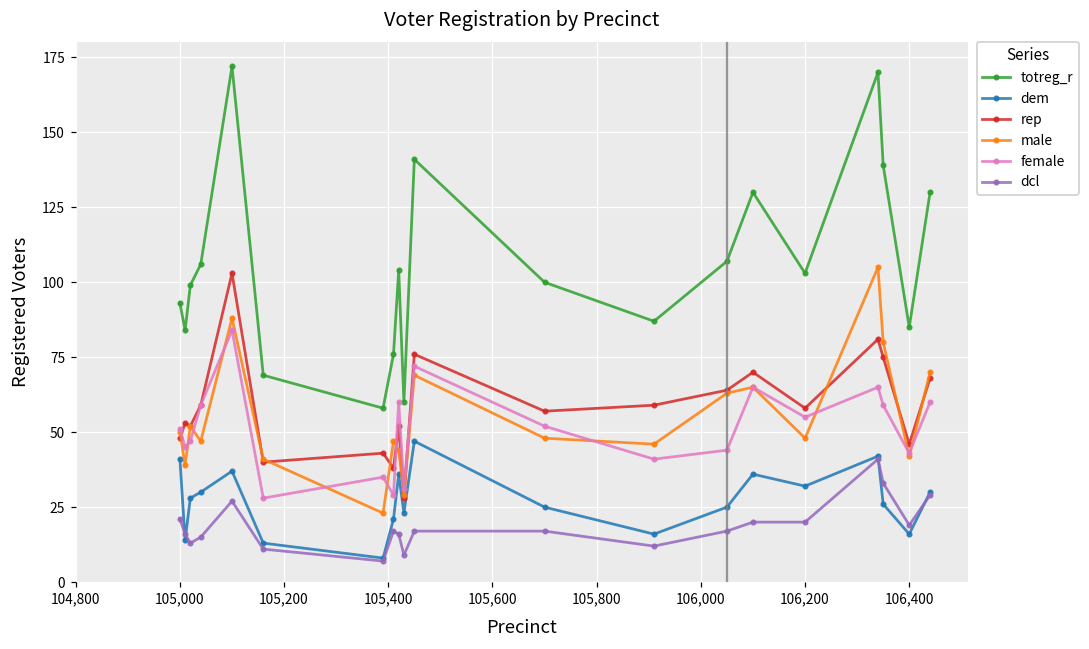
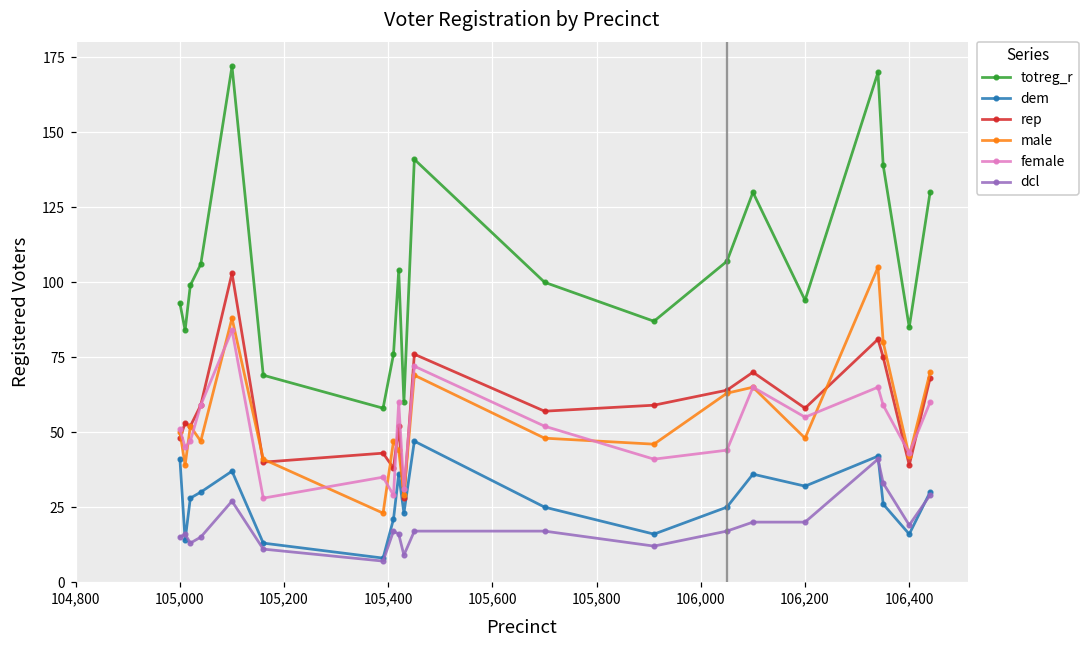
dcl, 105,000: 21 -> 15
totreg_r, 106,200: 103 -> 94
rep, 106,400: 46 -> 39
